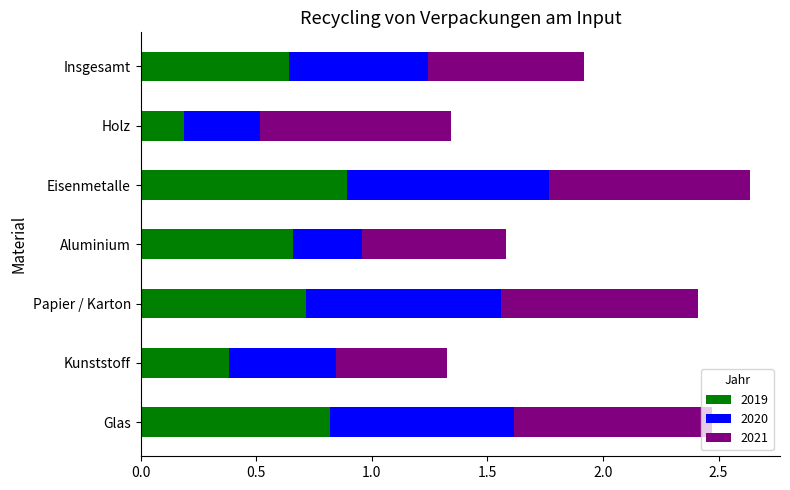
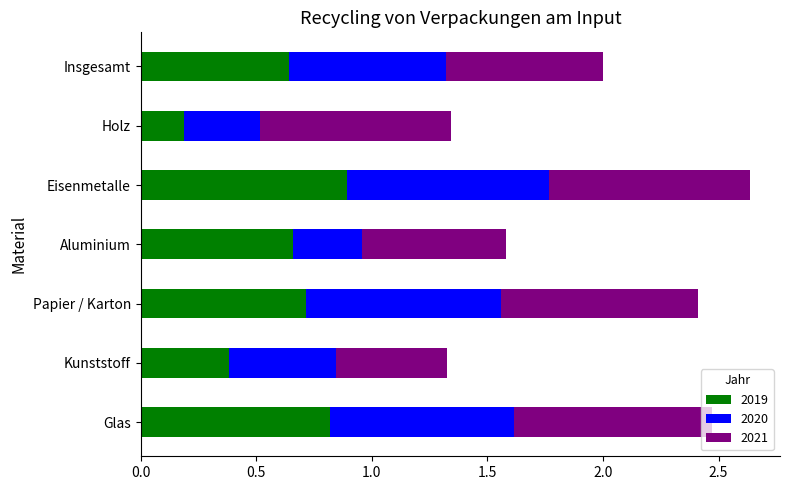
2020, Insgesamt: 0.60 -> 0.68
